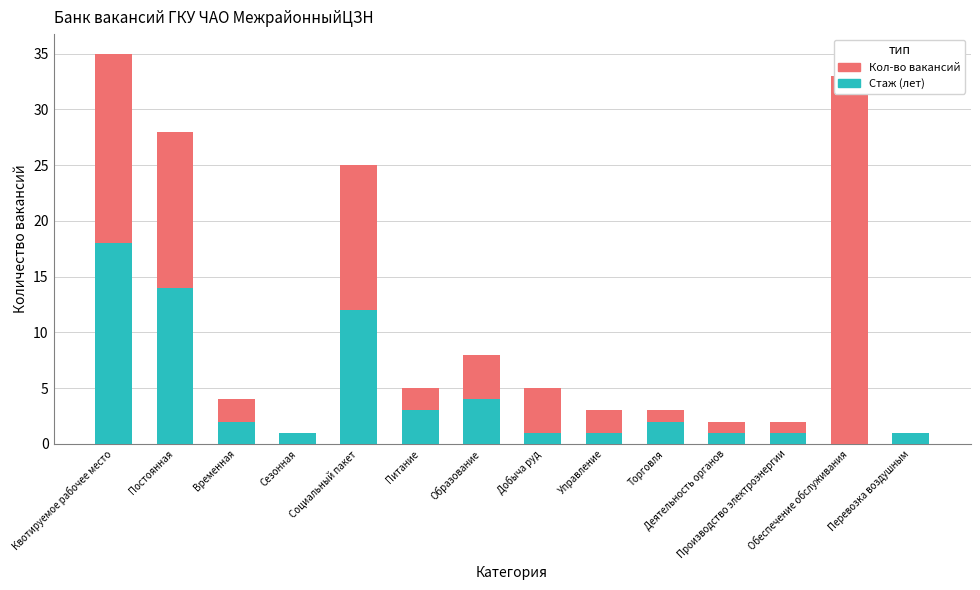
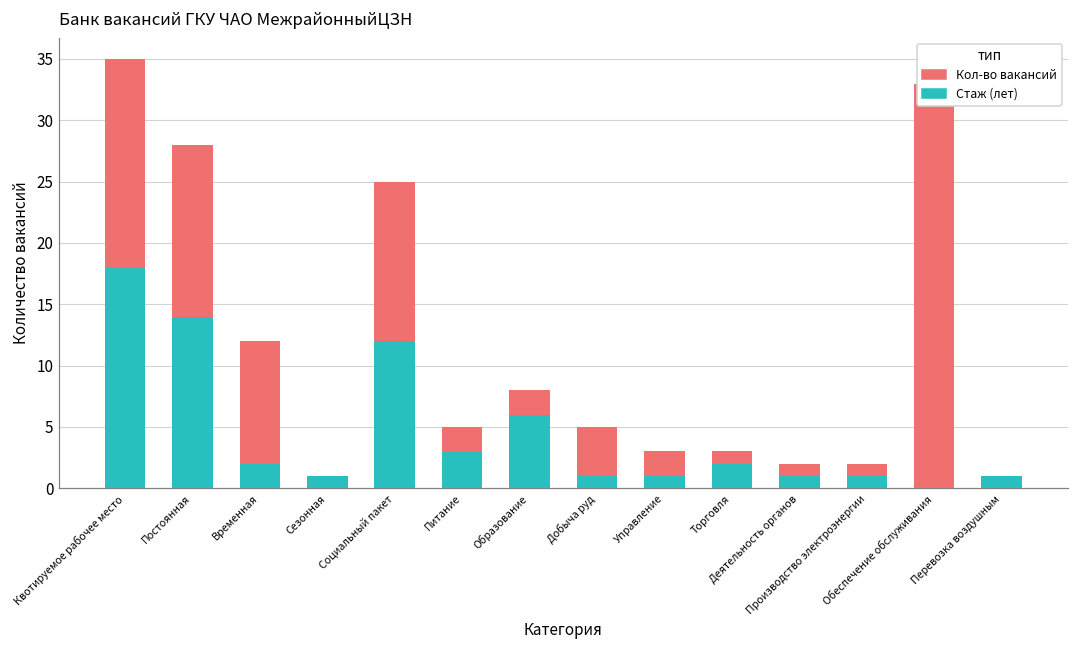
Кол-во вакансий, Временная: 4 -> 12
Стаж (лет), Образование: 4 -> 6
